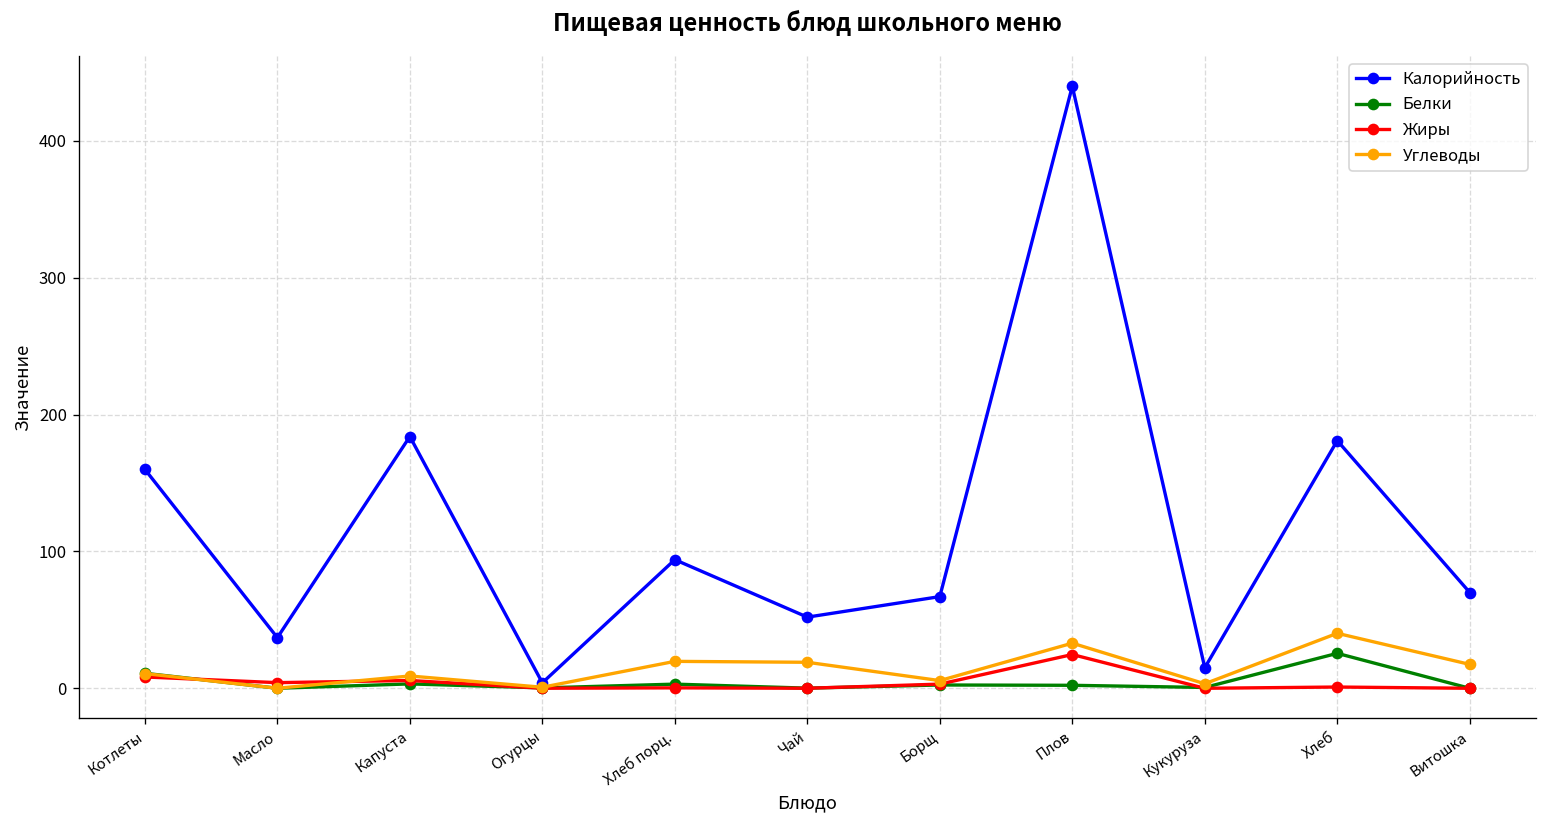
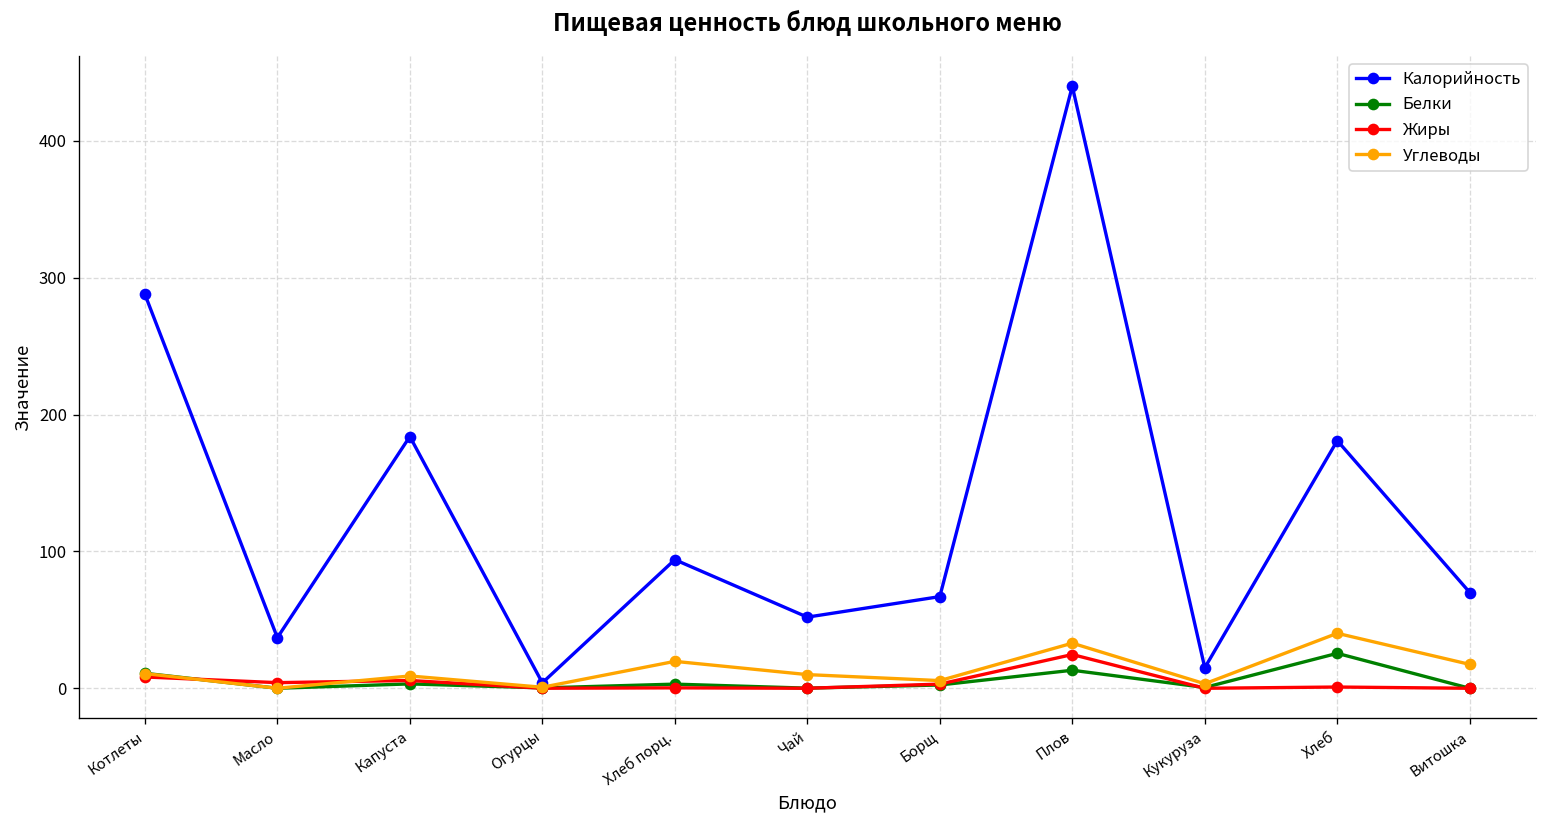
Калорийность, Котлеты: 160 -> 288
Углеводы, Чай: 19 -> 10
Белки, Плов: 2 -> 13
